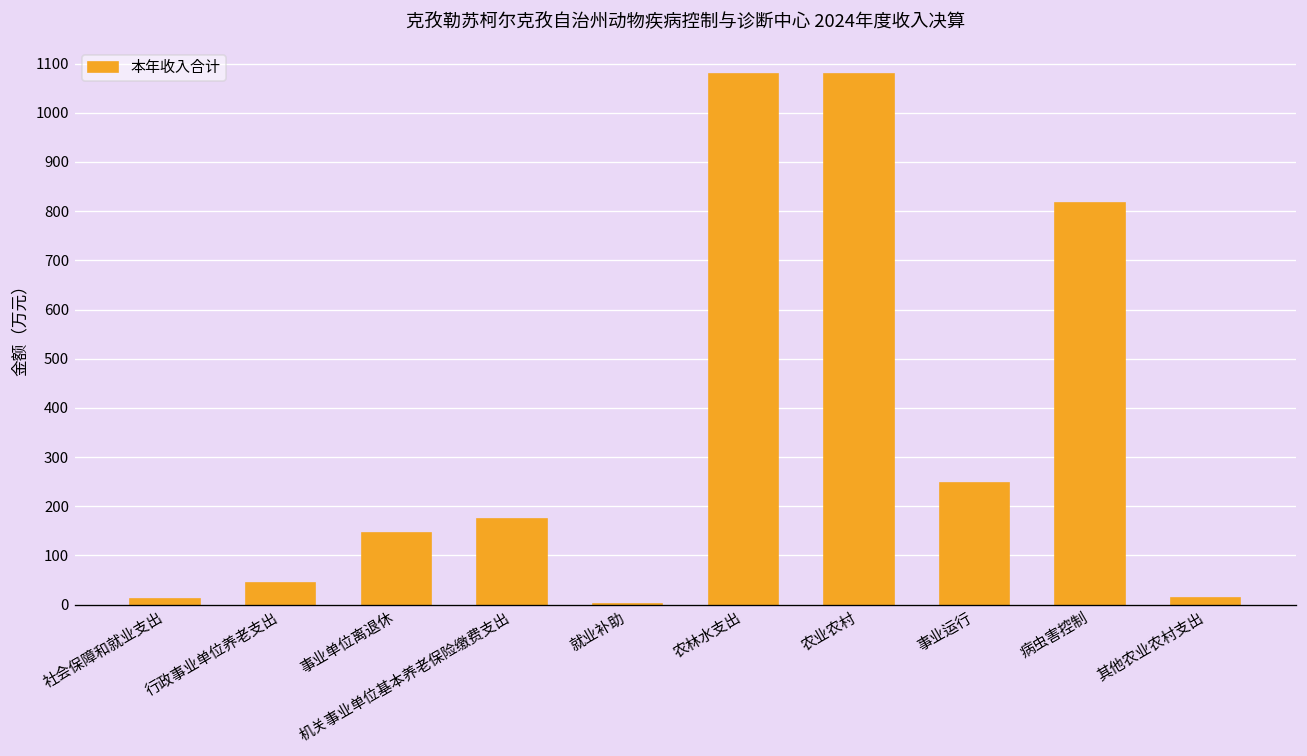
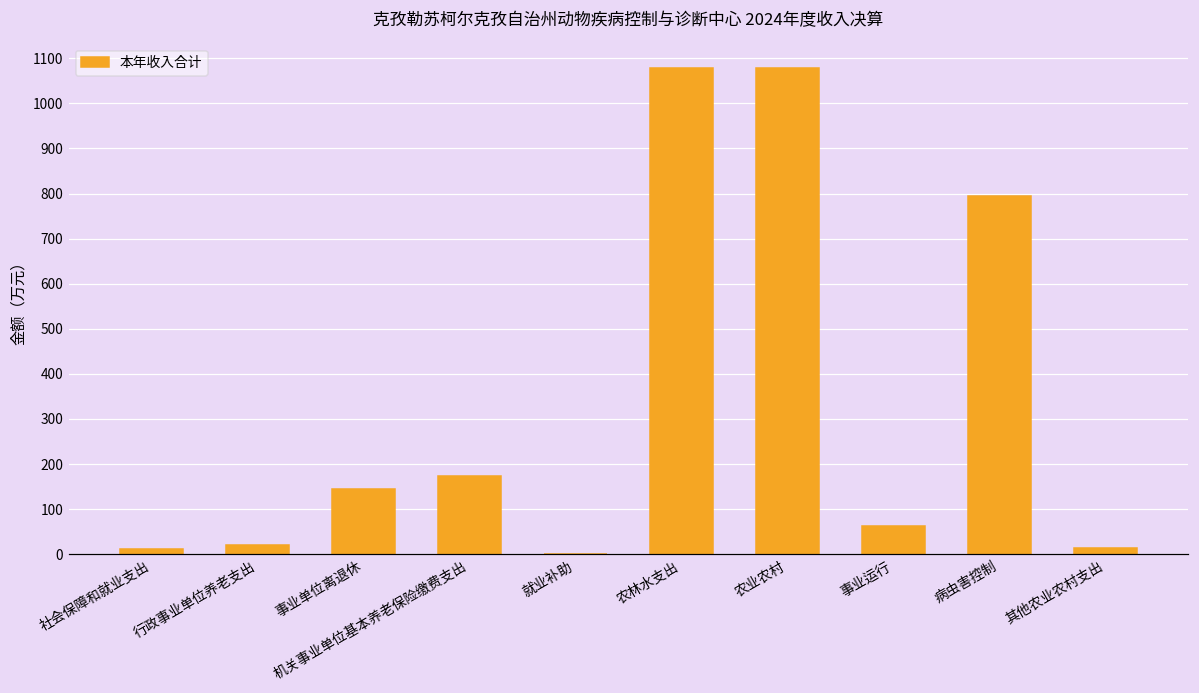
行政事业单位养老支出: 40 -> 20
事业运行: 250 -> 60
病虫害控制: 820 -> 790
